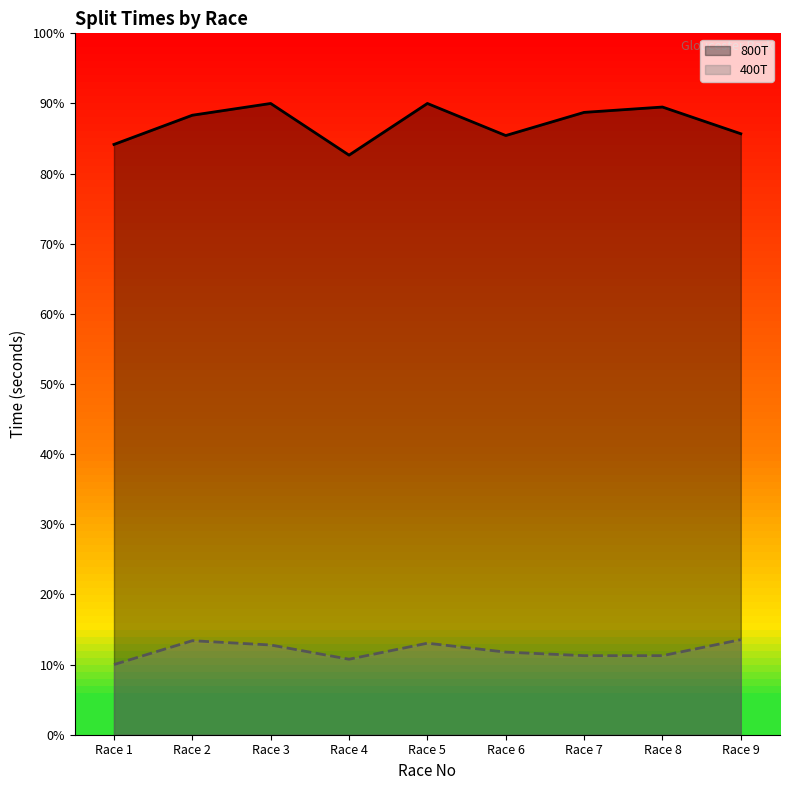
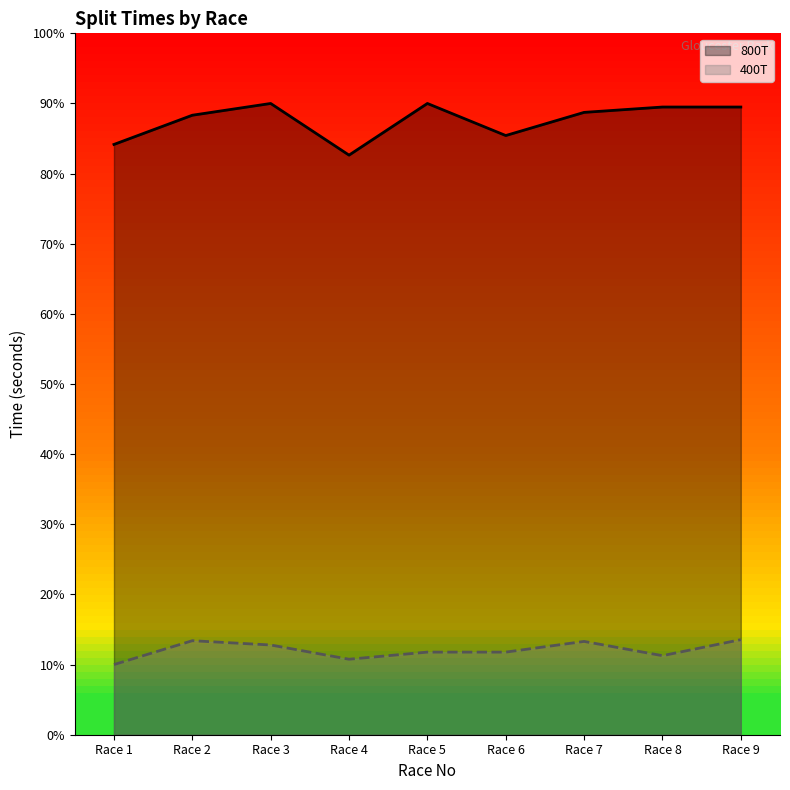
400T, Race 5: 13% -> 12%
400T, Race 7: 11% -> 13%
800T, Race 9: 86% -> 89%
